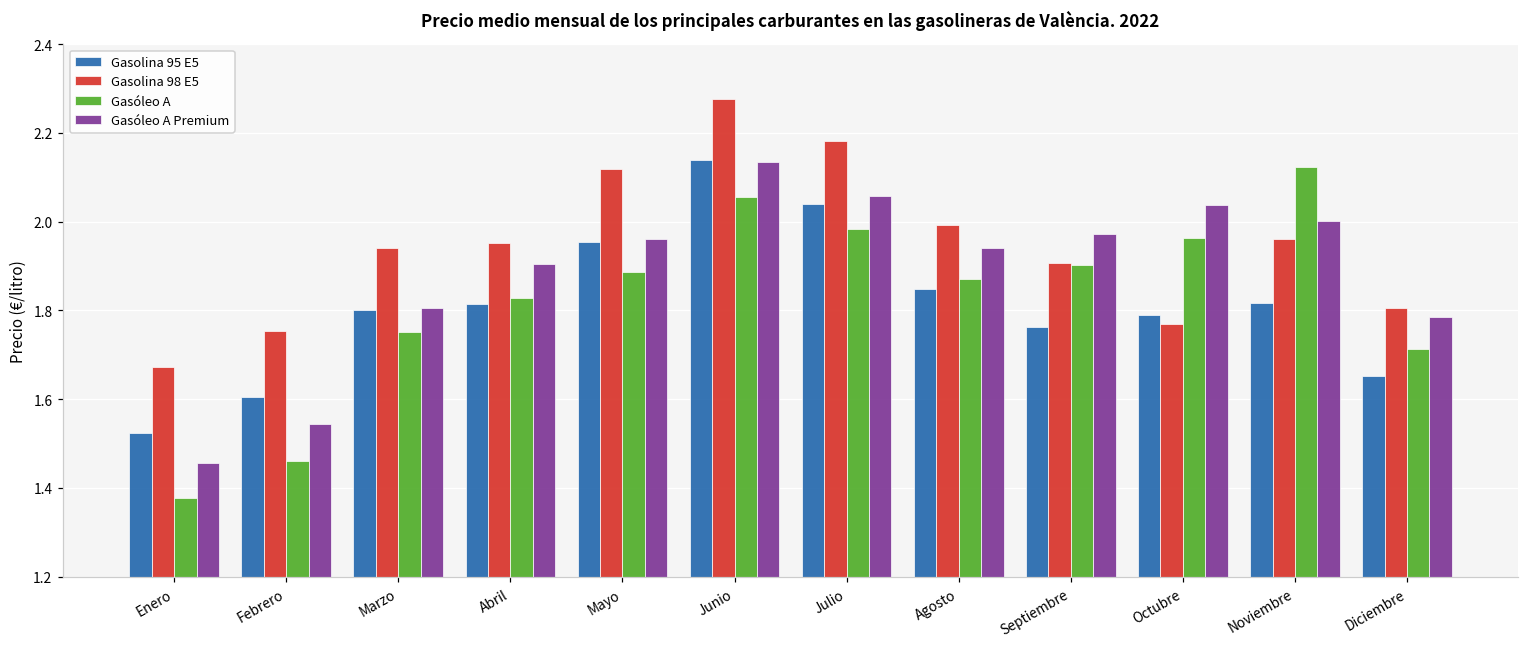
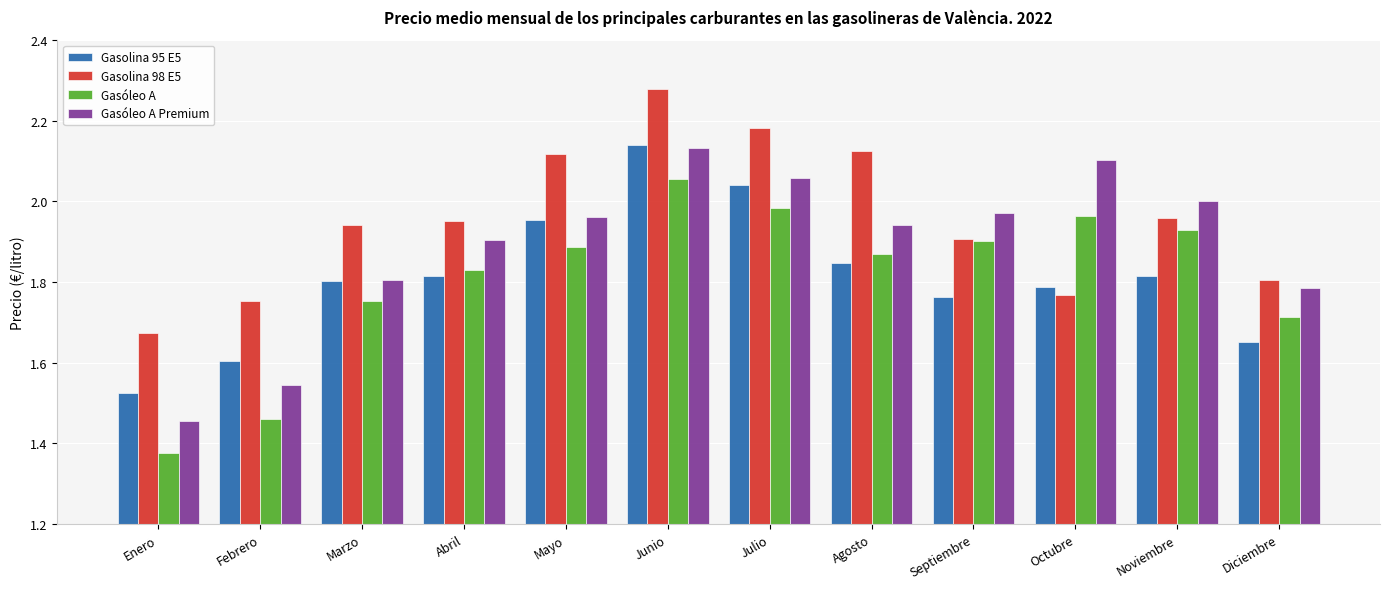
Gasolina 98 E5, Agosto: 1.99 -> 2.13
Gasóleo A Premium, Octubre: 2.04 -> 2.10
Gasóleo A, Noviembre: 2.12 -> 1.93
